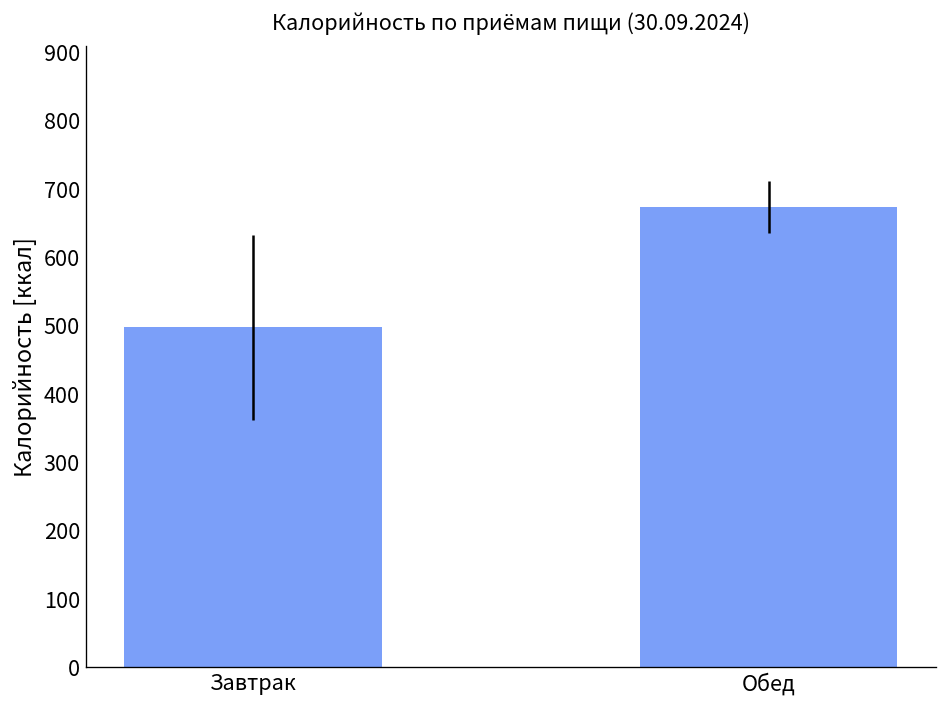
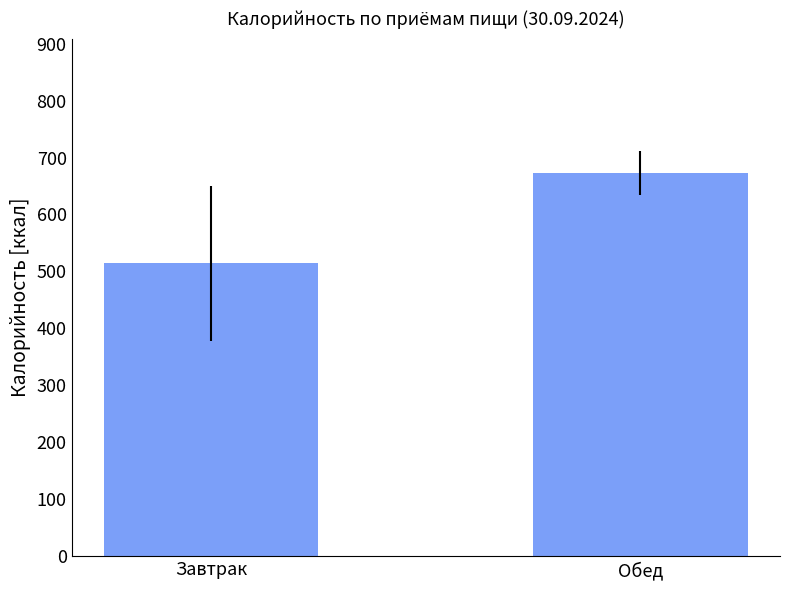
Завтрак: 500 -> 510
